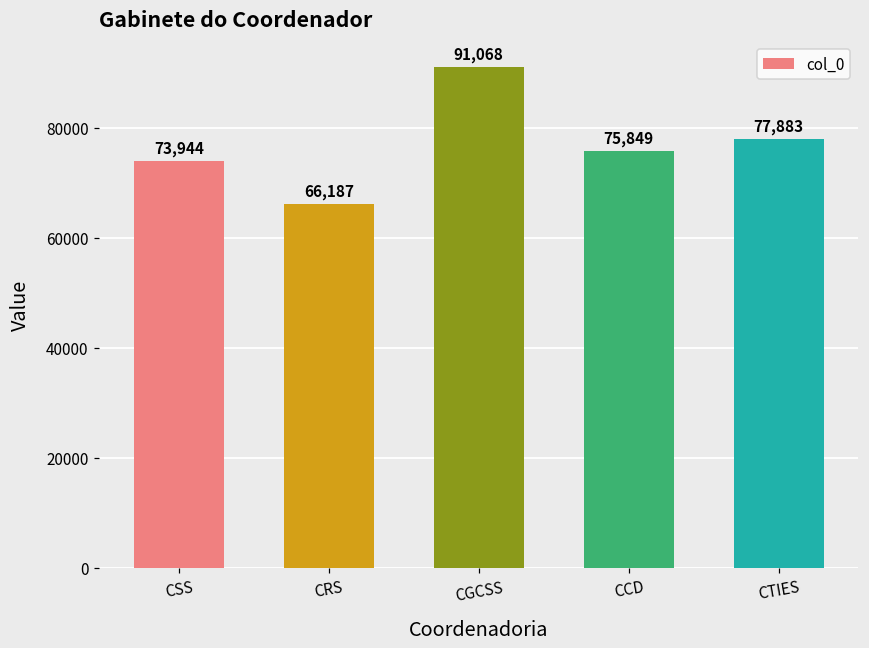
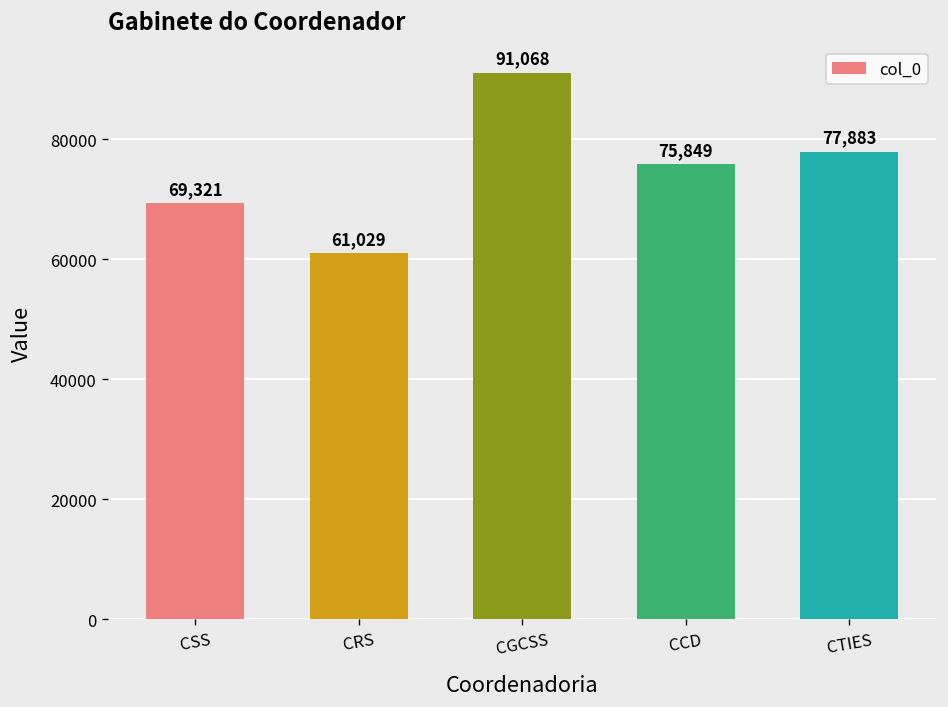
CSS: 73,944 -> 69,321
CRS: 66,187 -> 61,029
